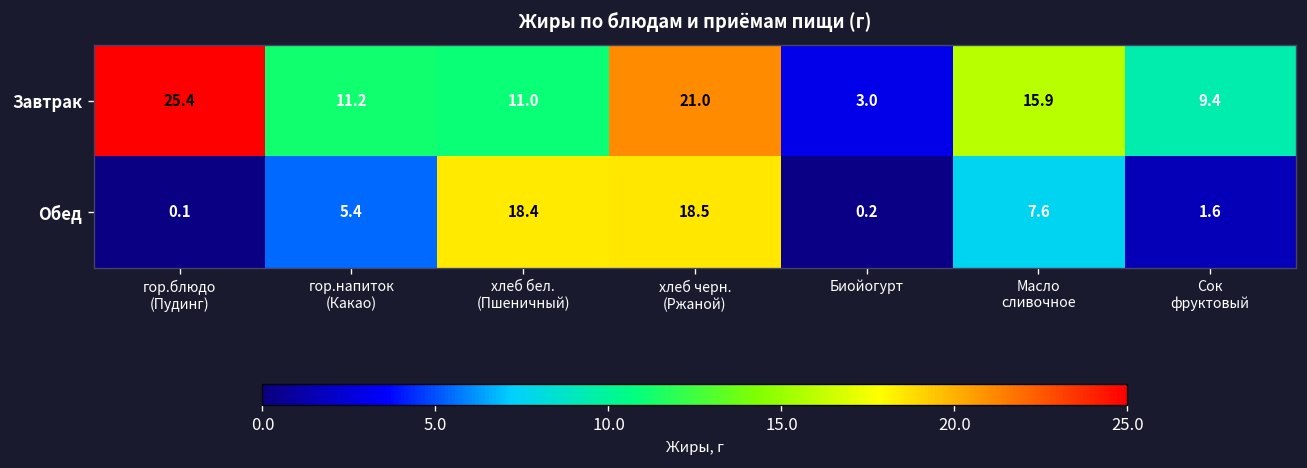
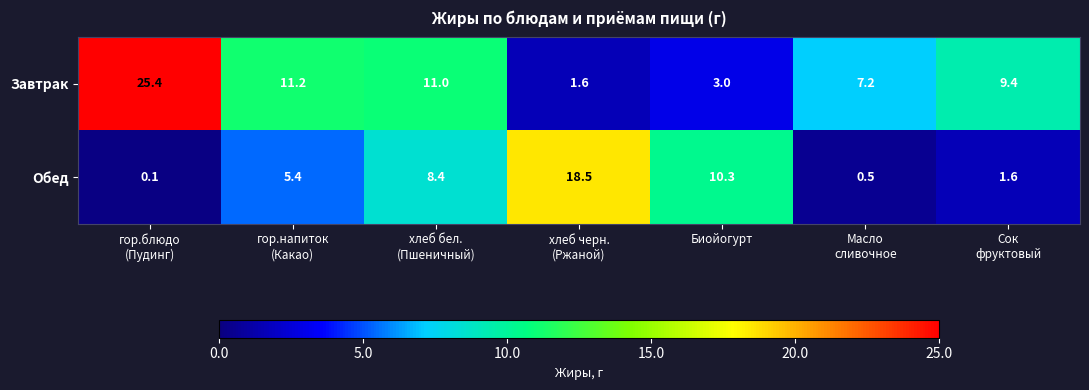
Завтрак, хлеб черн. (Ржаной): 21.0 -> 1.6
Завтрак, Масло сливочное: 15.9 -> 7.2
Обед, хлеб бел. (Пшеничный): 18.4 -> 8.4
Обед, Биойогурт: 0.2 -> 10.3
Обед, Масло сливочное: 7.6 -> 0.5
